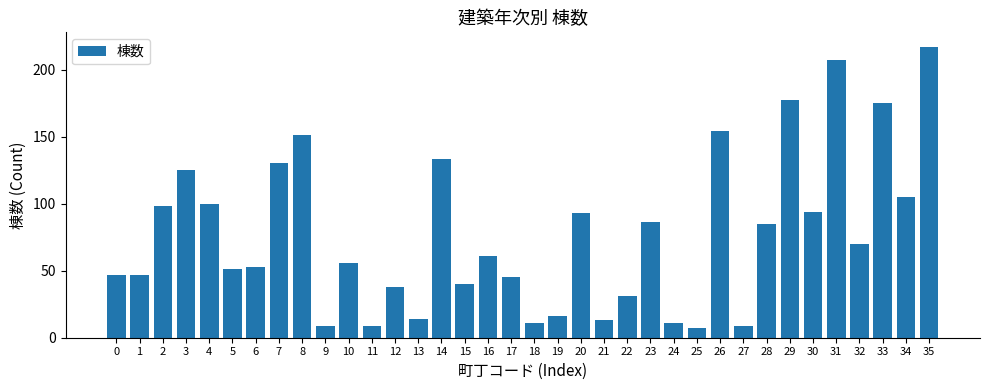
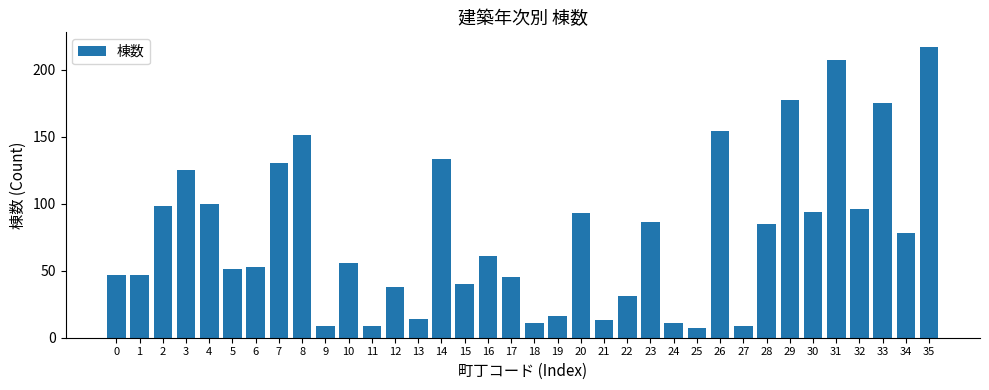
32: 70 -> 96
34: 105 -> 78
